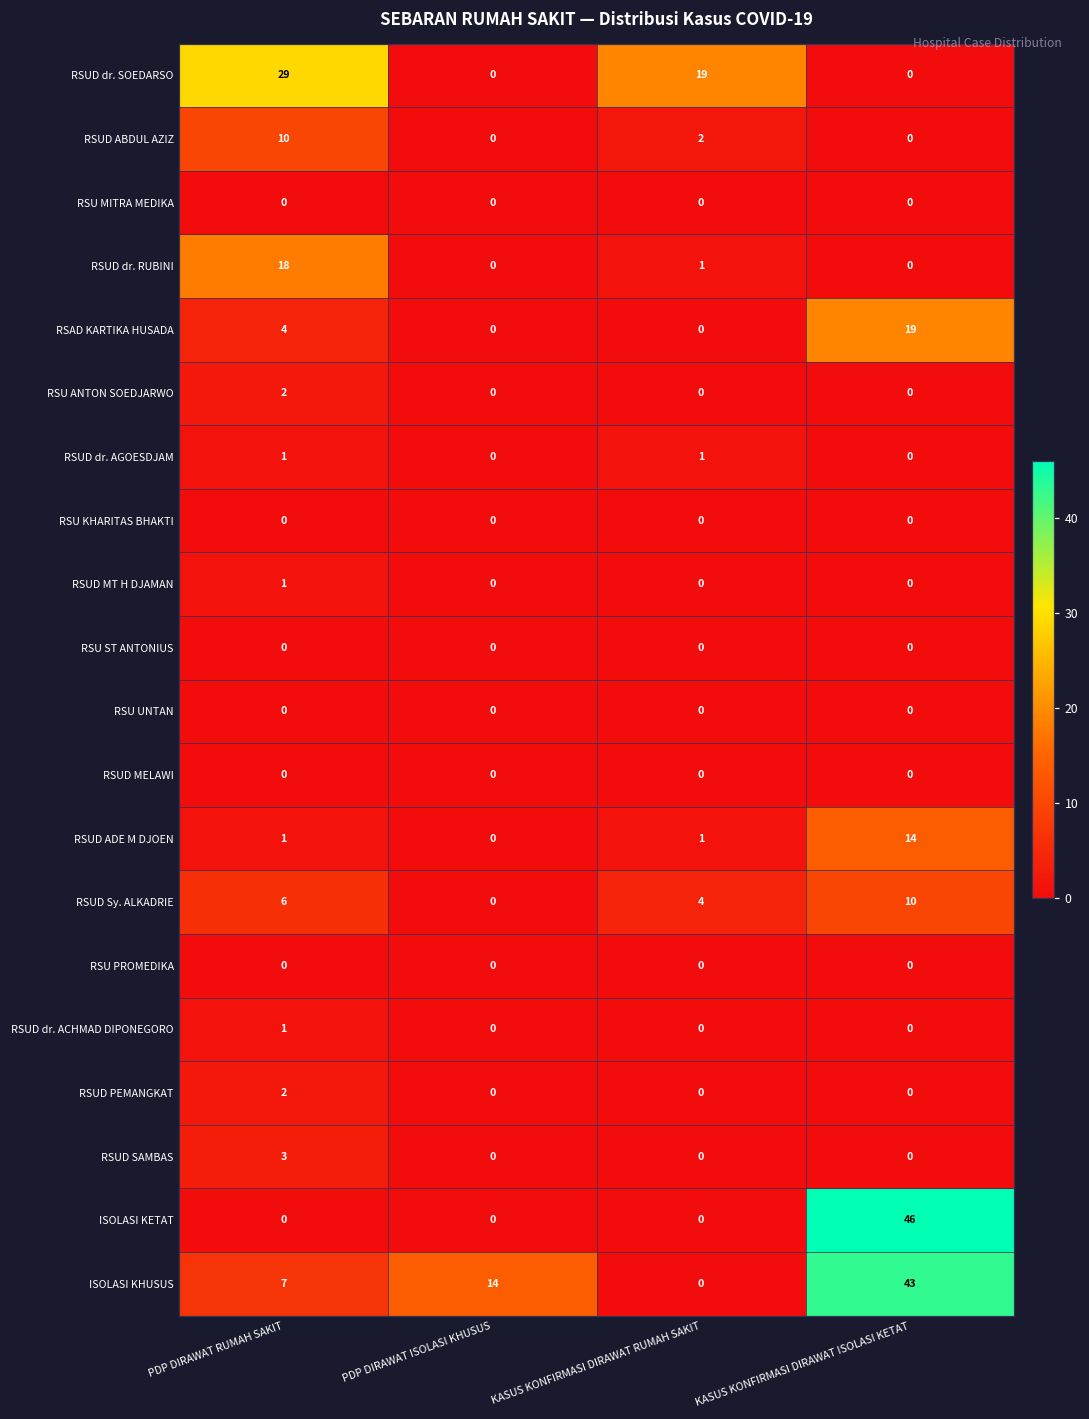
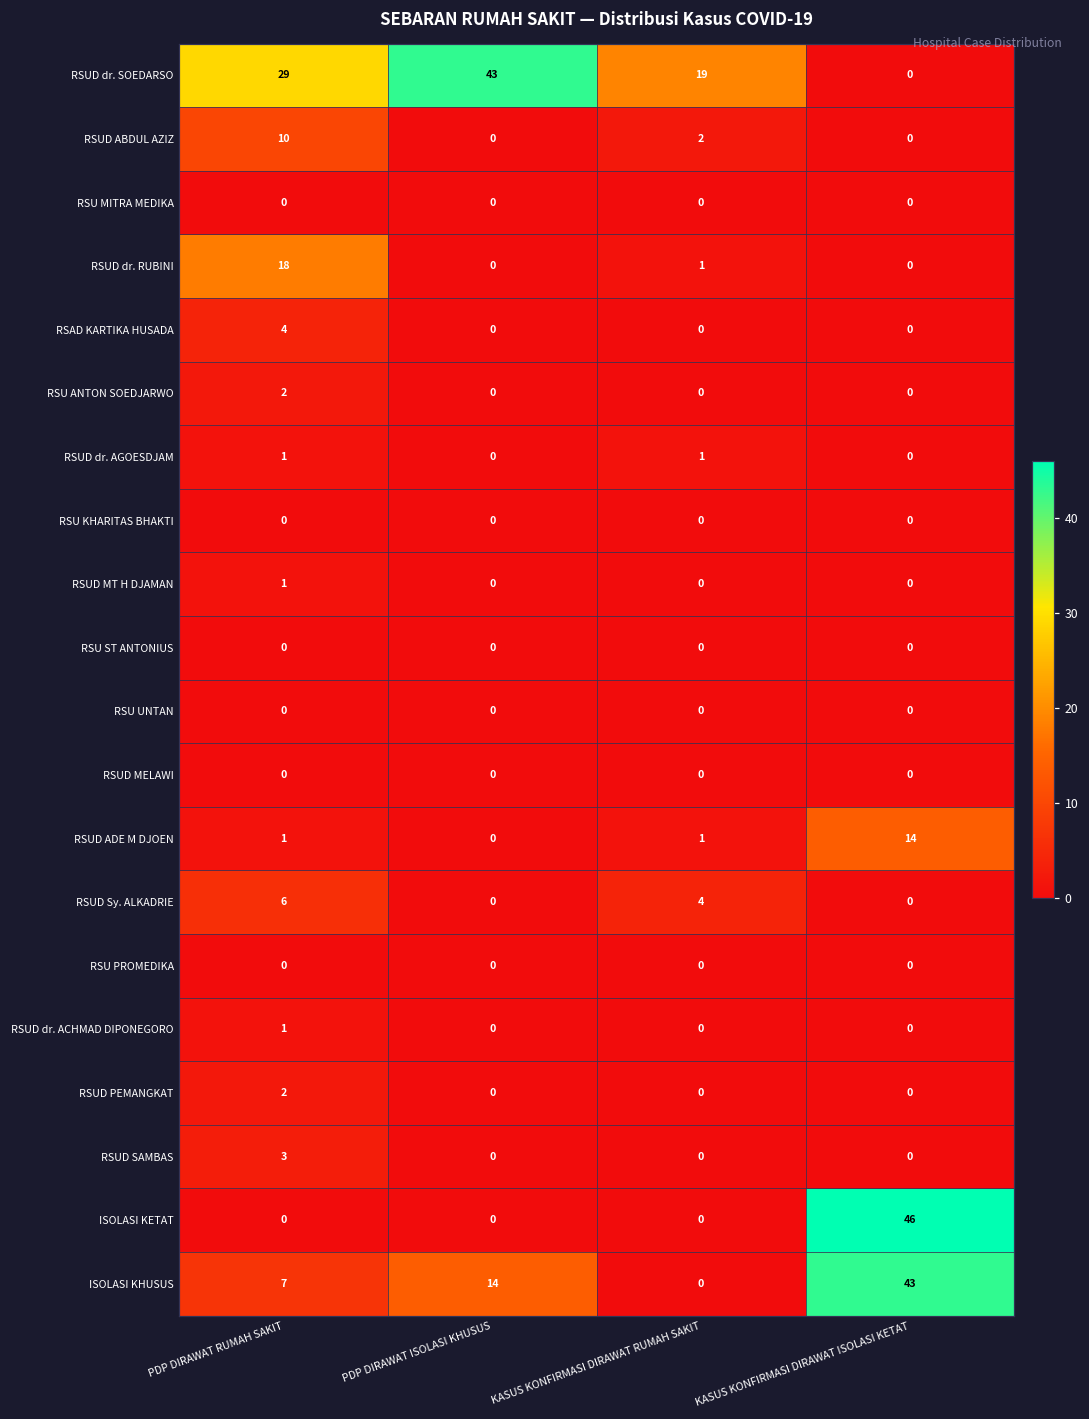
RSUD dr. SOEDARSO, PDP DIRAWAT ISOLASI KHUSUS: 0 -> 43
RSAD KARTIKA HUSADA, KASUS KONFIRMASI DIRAWAT ISOLASI KETAT: 19 -> 0
RSUD Sy. ALKADRIE, KASUS KONFIRMASI DIRAWAT ISOLASI KETAT: 10 -> 0
